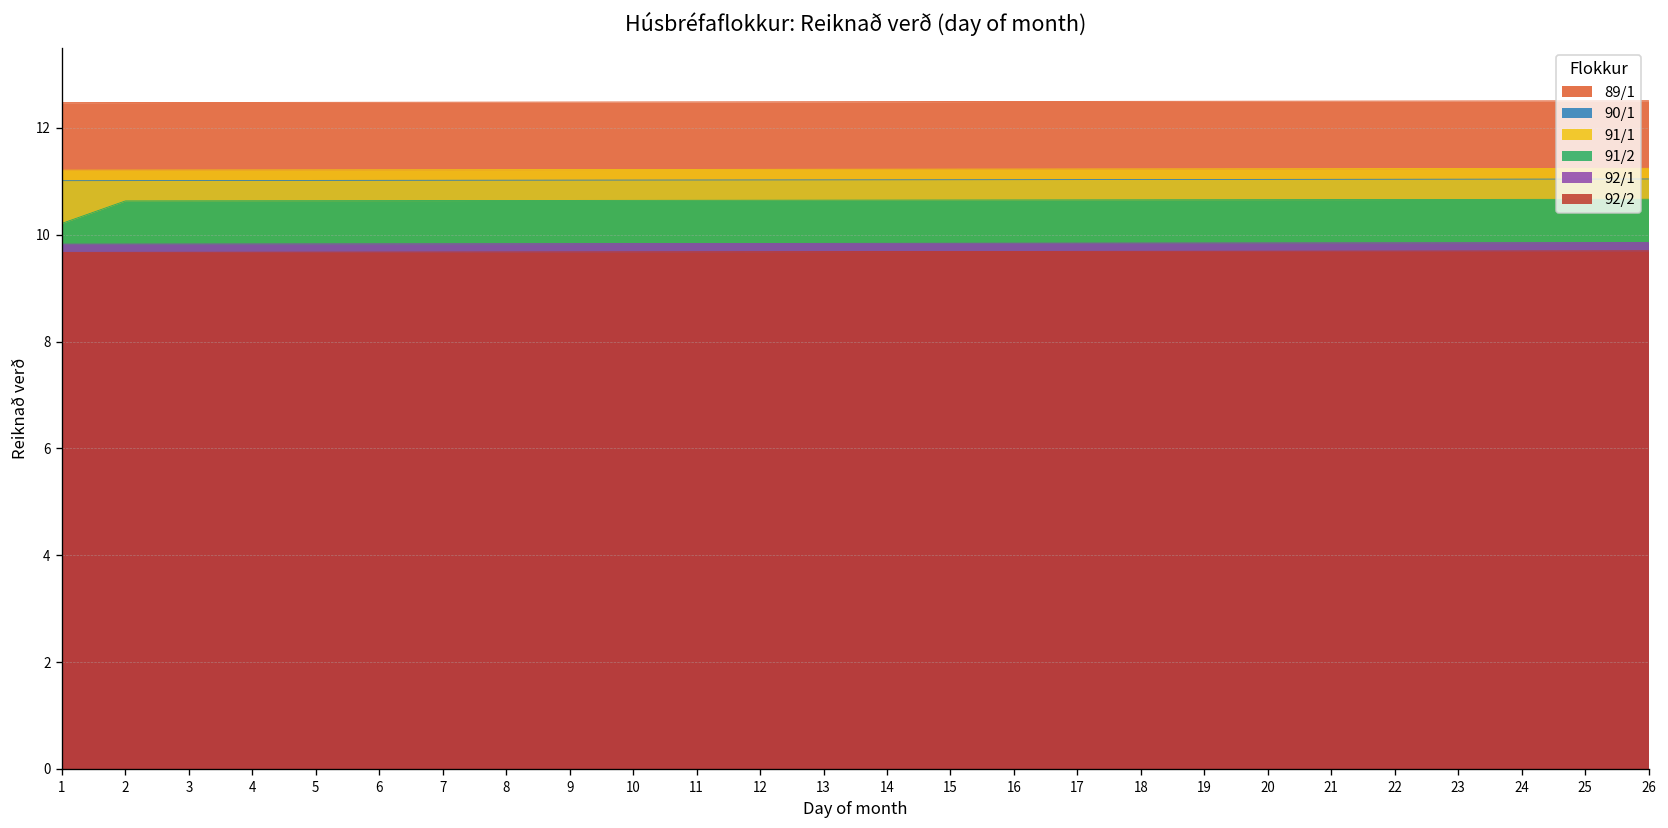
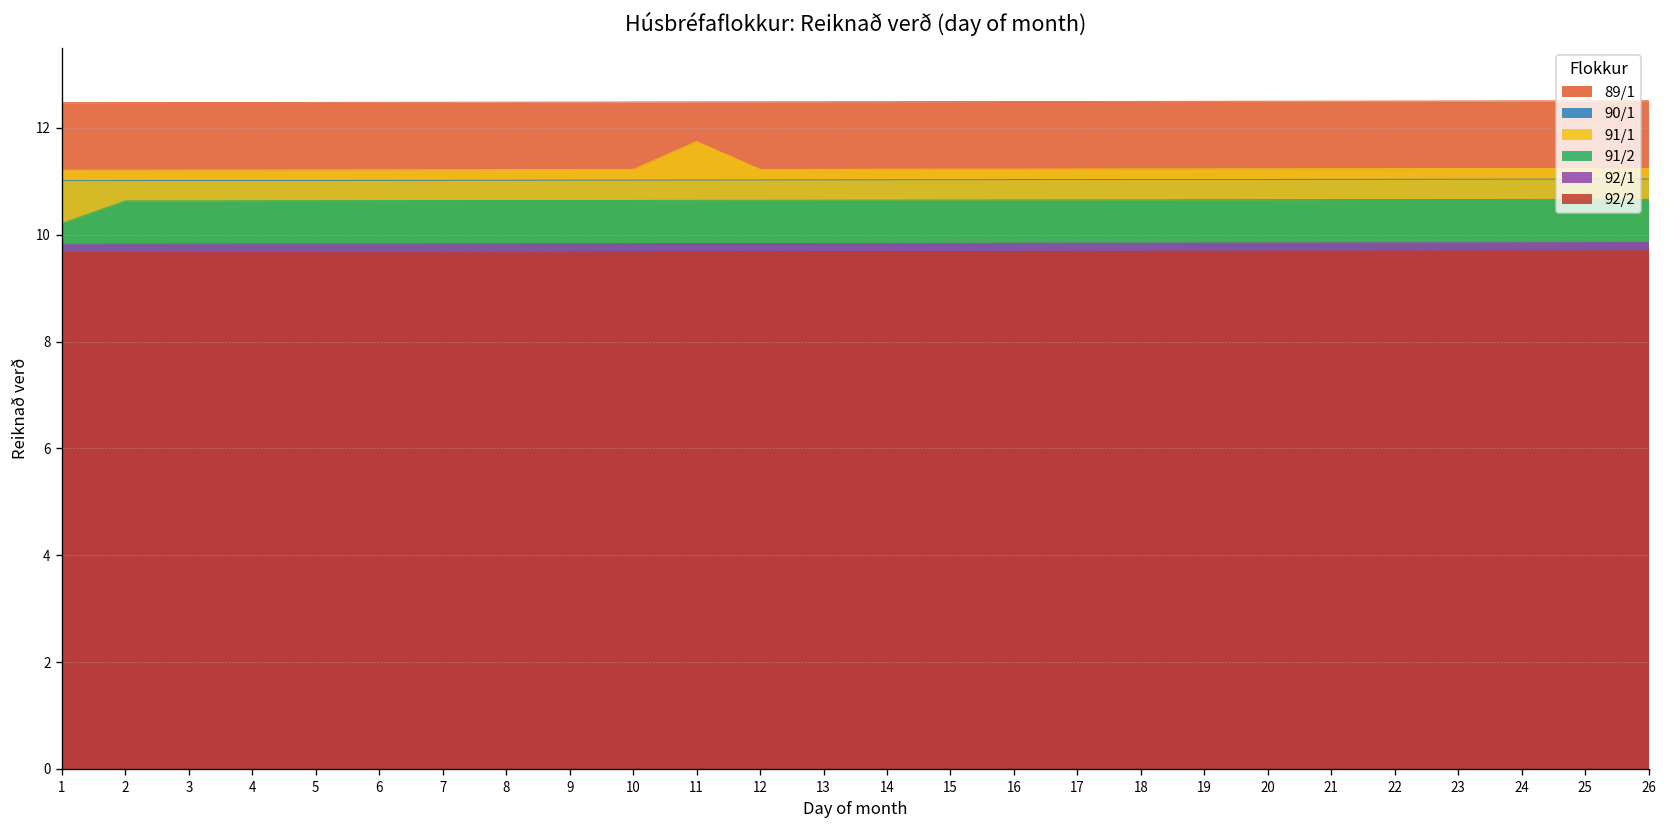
91/1, 11: 11.2 -> 11.7
